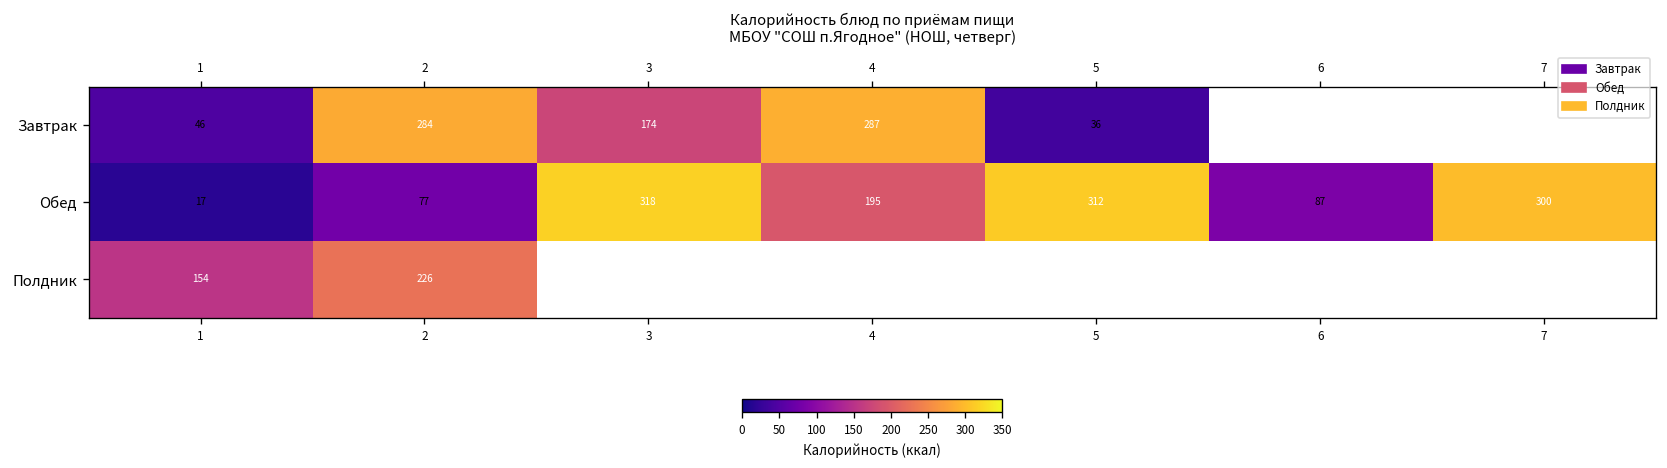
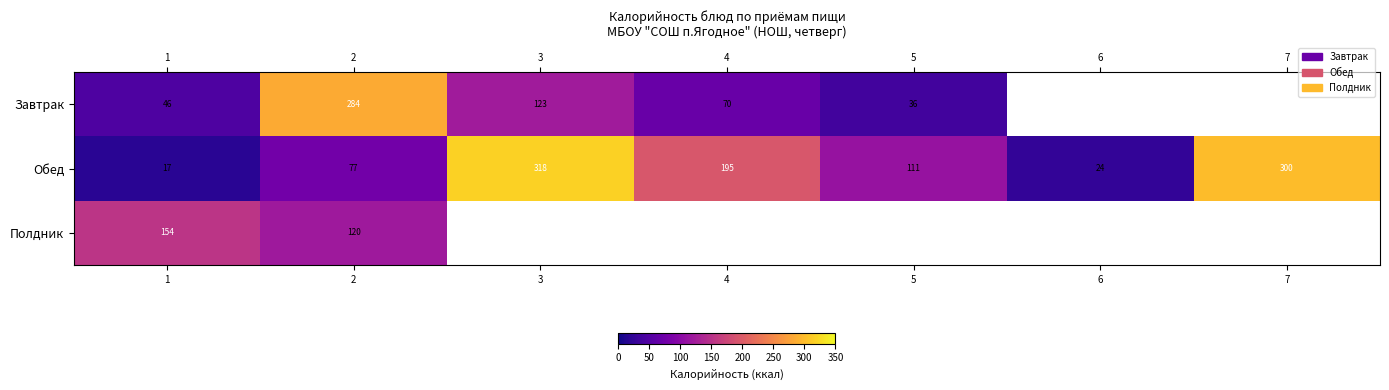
Завтрак, 3: 174 -> 123
Завтрак, 4: 287 -> 70
Обед, 5: 312 -> 111
Обед, 6: 87 -> 24
Полдник, 2: 226 -> 120
